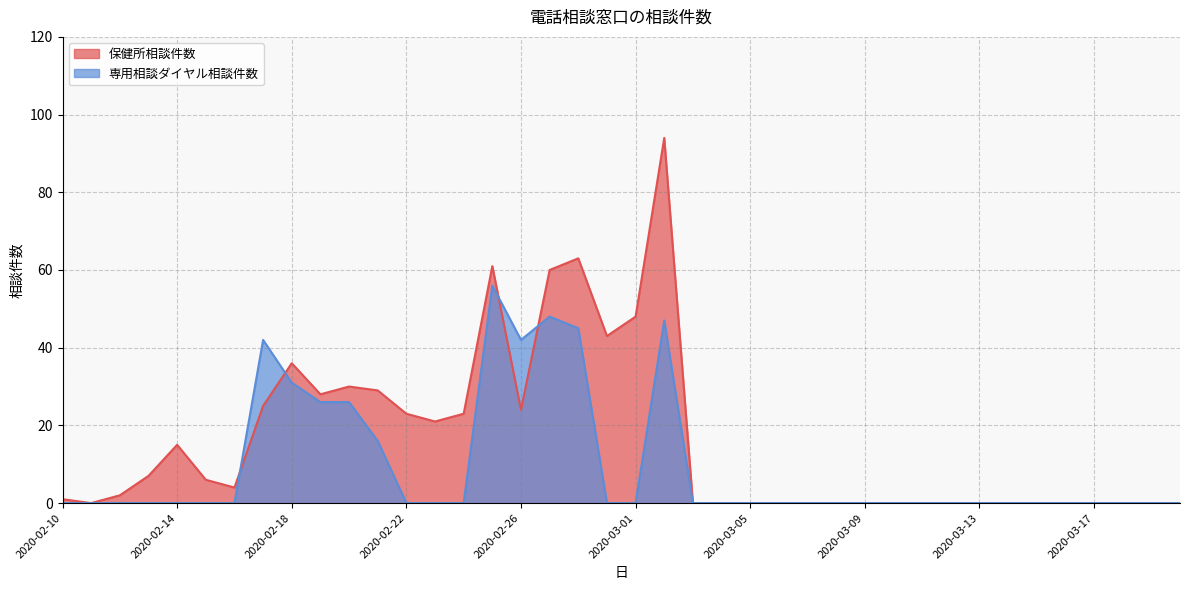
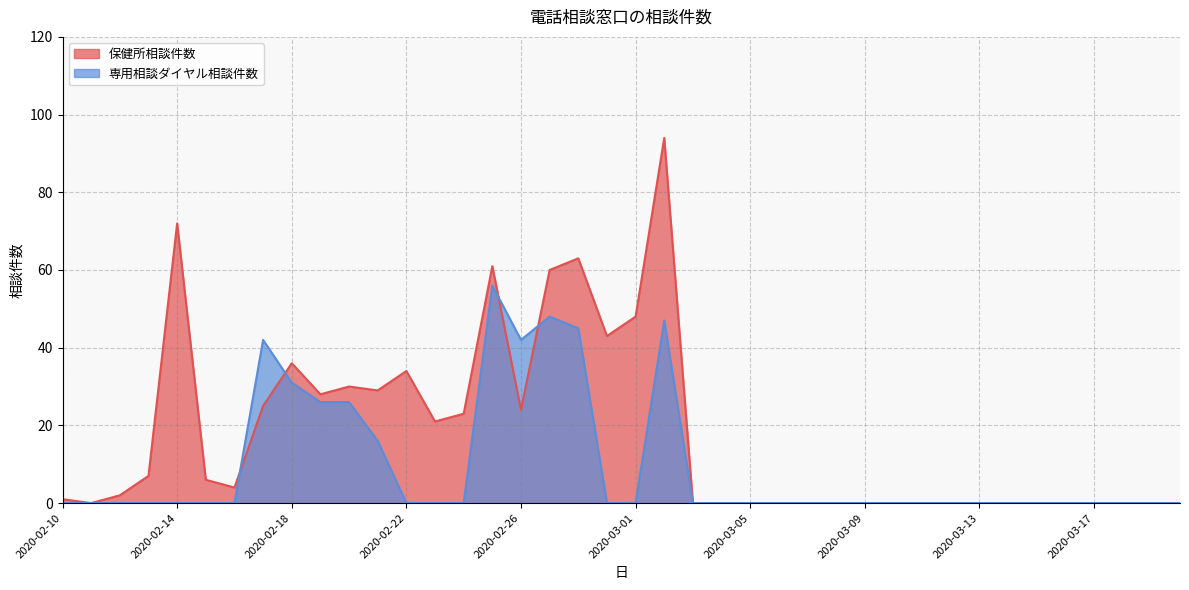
保健所相談件数, 2020-02-14: 15 -> 72
保健所相談件数, 2020-02-22: 23 -> 34
